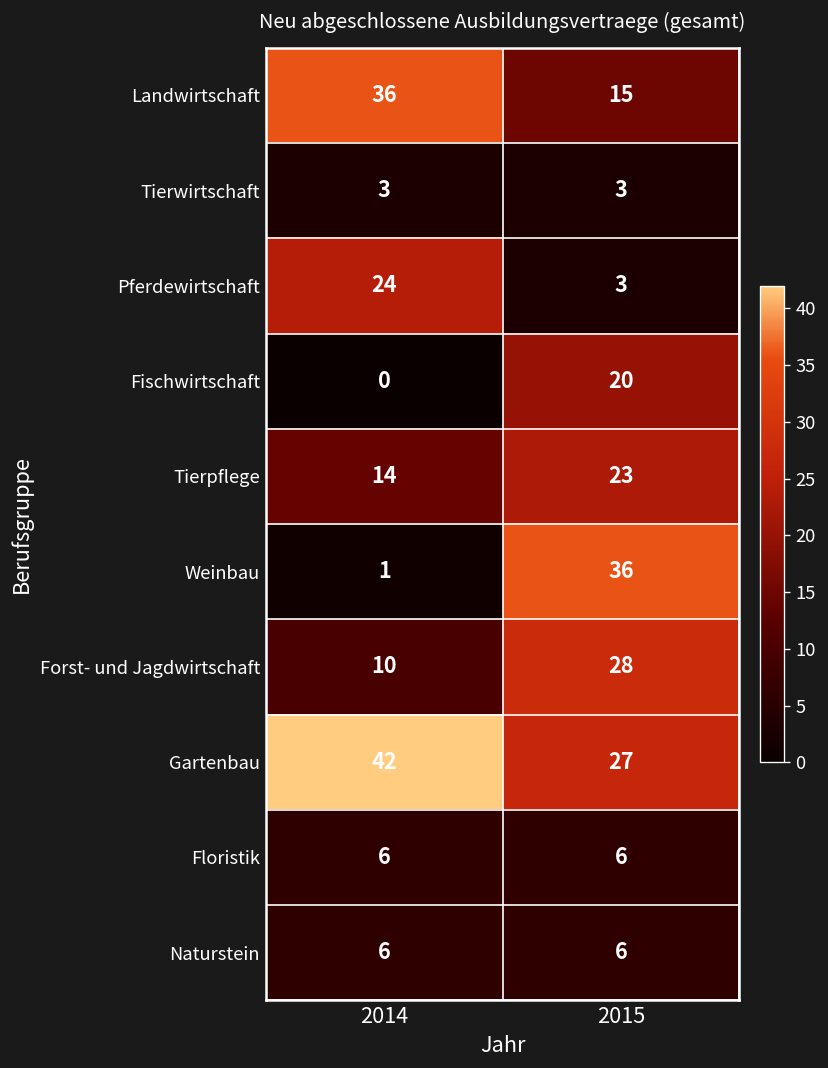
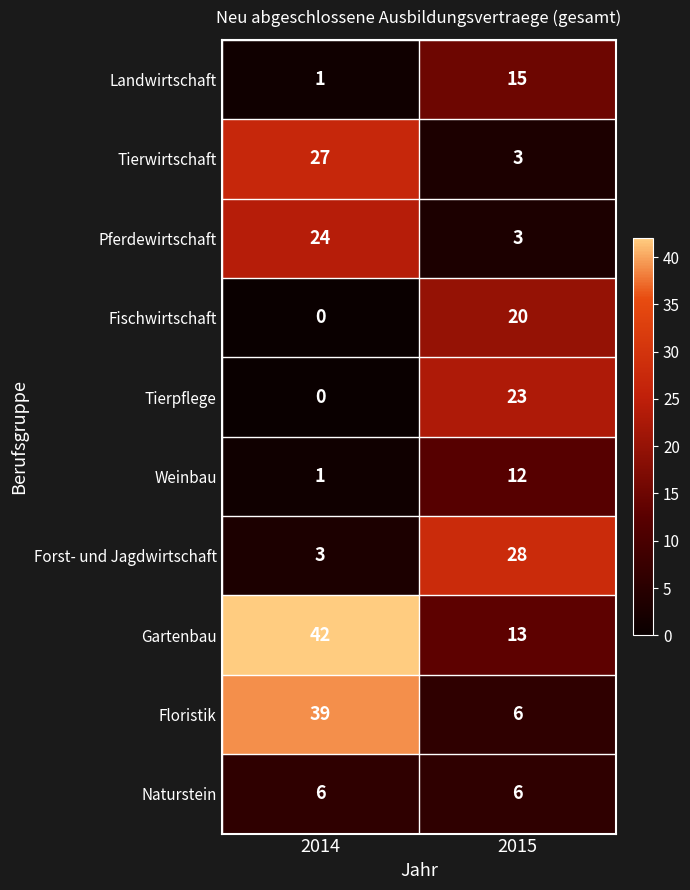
Landwirtschaft, 2014: 36 -> 1
Tierwirtschaft, 2014: 3 -> 27
Tierpflege, 2014: 14 -> 0
Weinbau, 2015: 36 -> 12
Forst- und Jagdwirtschaft, 2014: 10 -> 3
Gartenbau, 2015: 27 -> 13
Floristik, 2014: 6 -> 39
